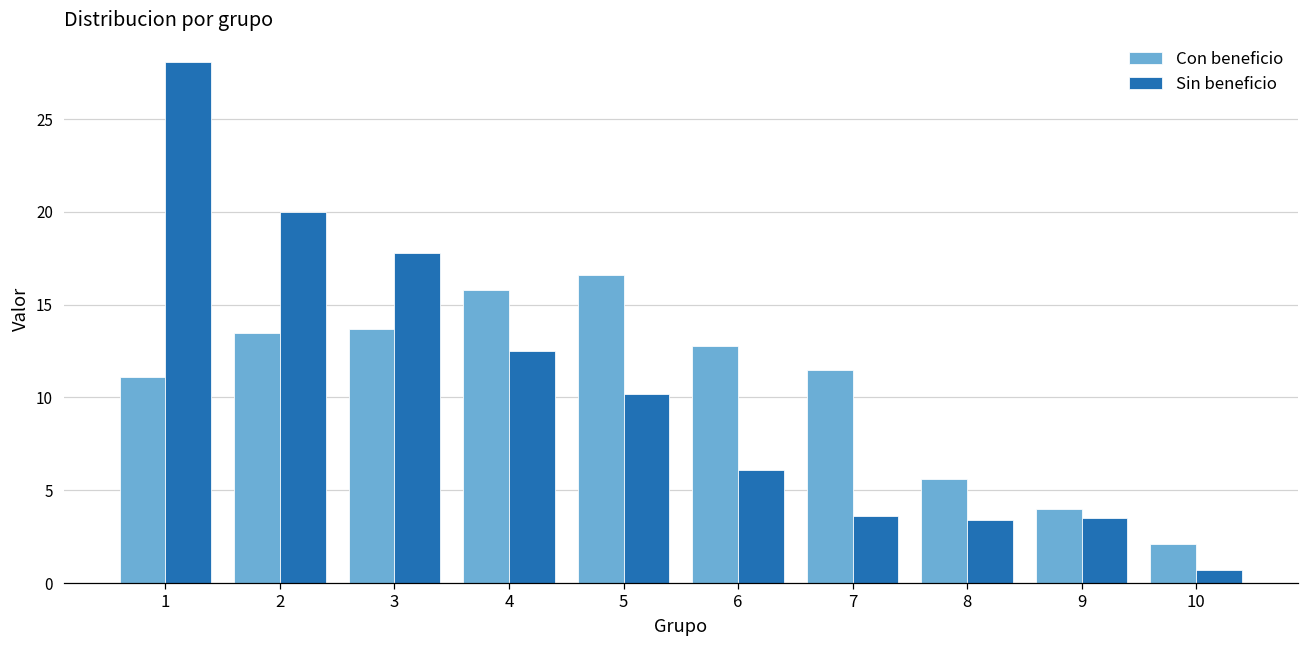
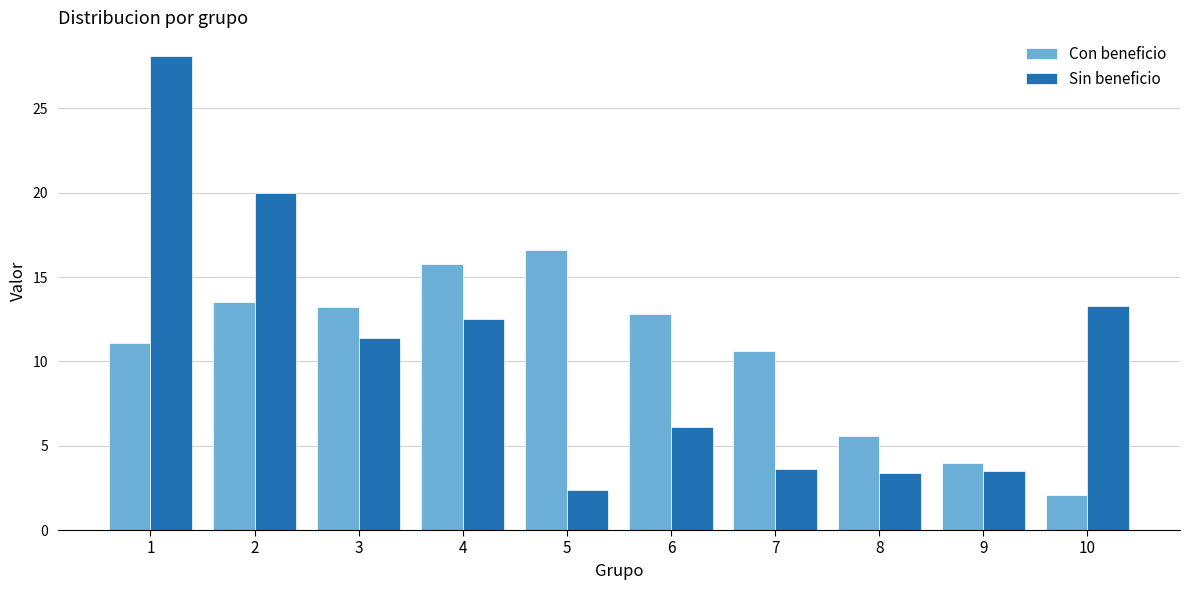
Con beneficio, 3: 13.7 -> 13.2
Sin beneficio, 3: 17.8 -> 11.4
Sin beneficio, 5: 10.2 -> 2.4
Con beneficio, 7: 11.5 -> 10.6
Sin beneficio, 10: 0.7 -> 13.3
